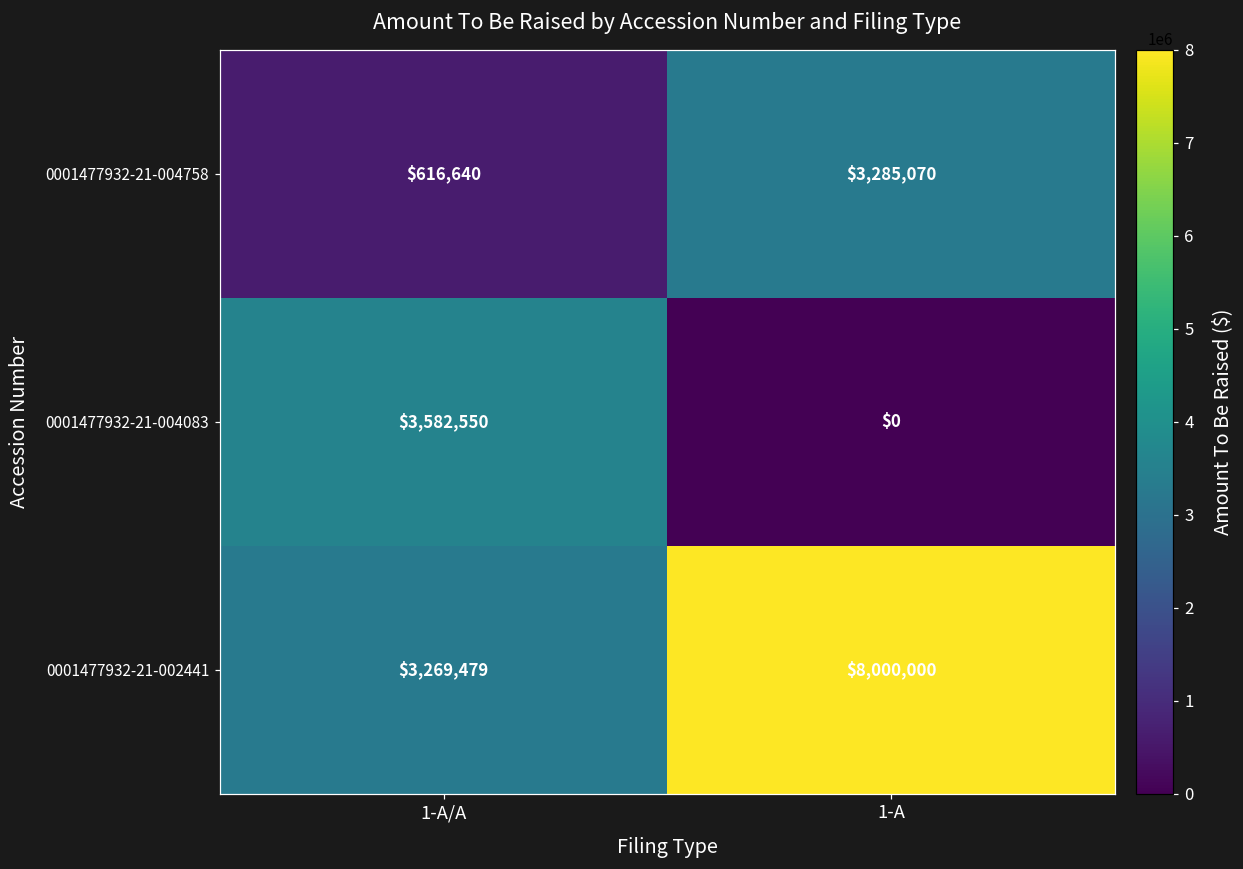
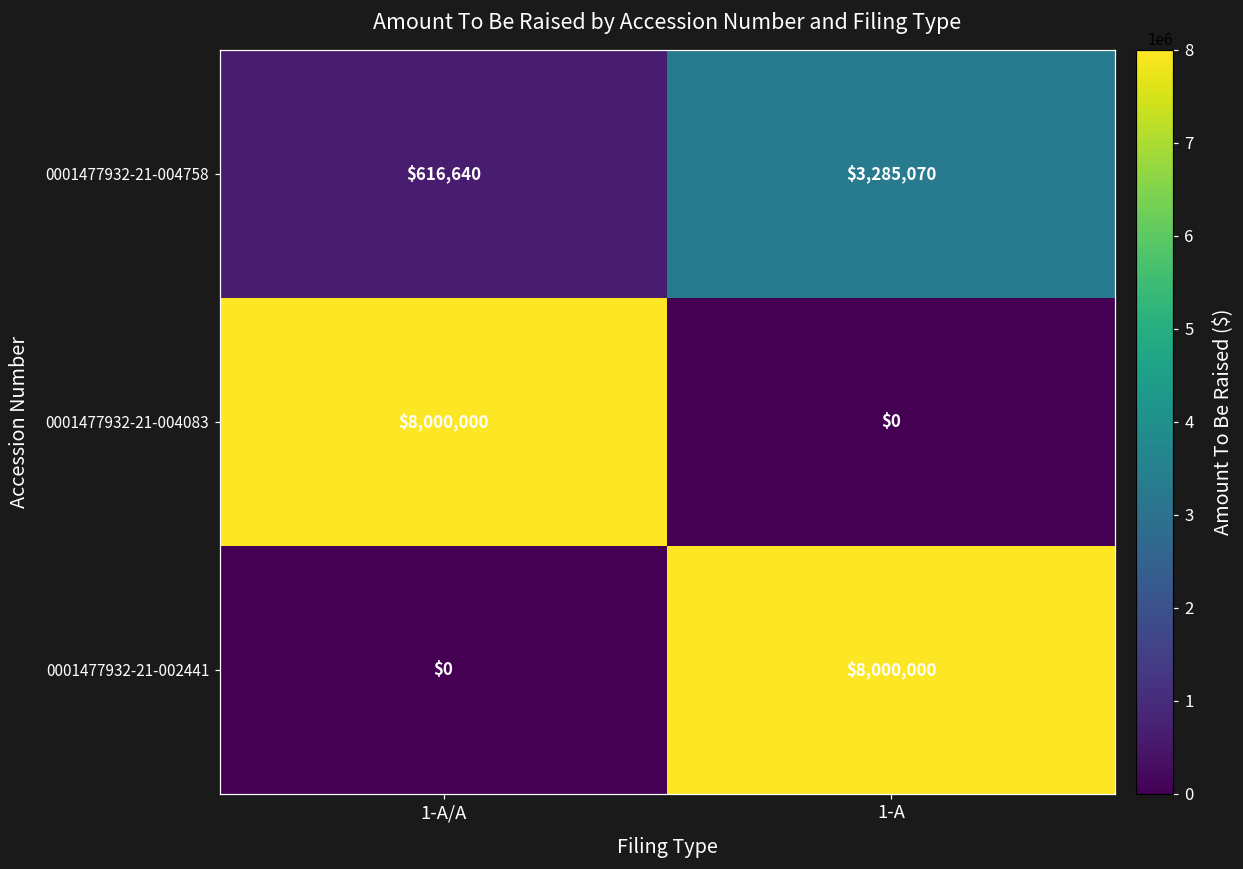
0001477932-21-004083, 1-A/A: $3,582,550 -> $8,000,000
0001477932-21-002441, 1-A/A: $3,269,479 -> $0
